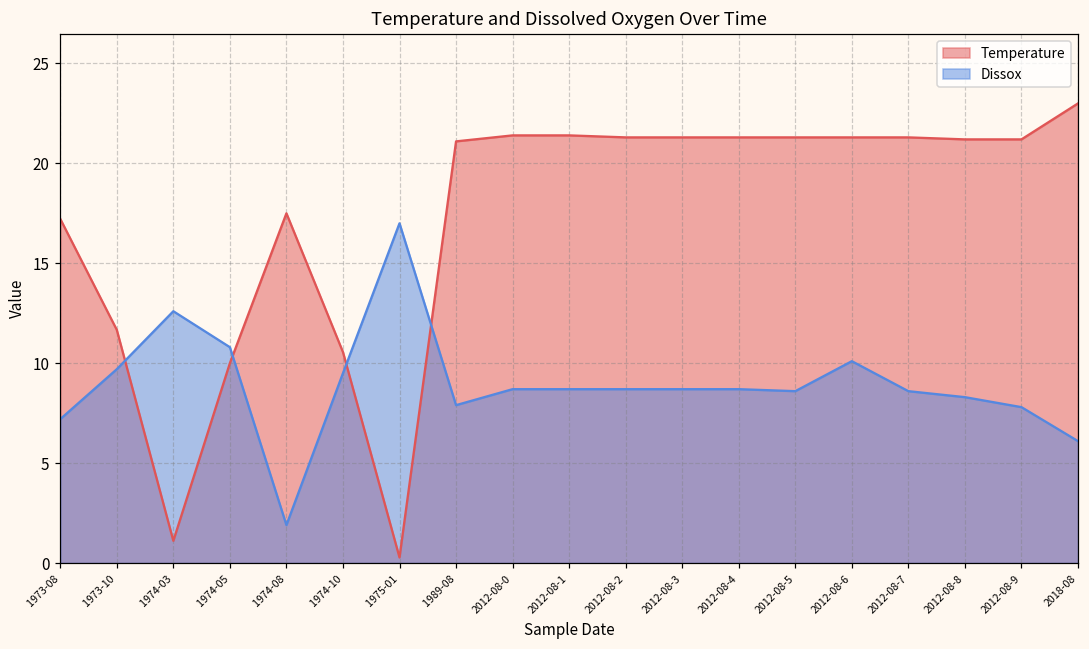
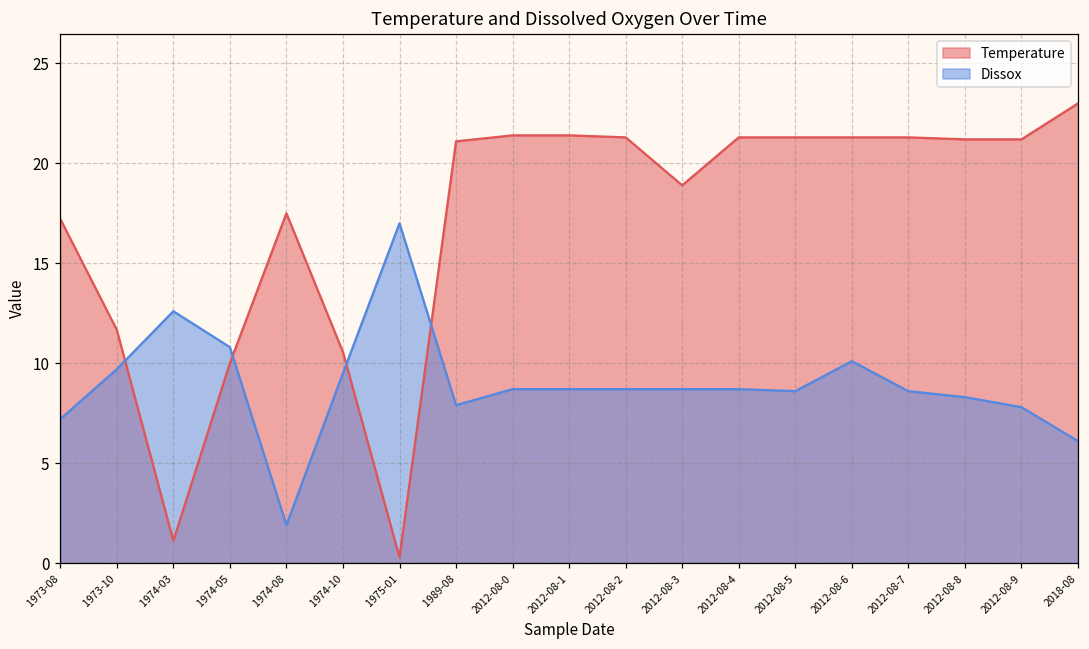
Temperature, 2012-08-3: 21.3 -> 18.9
